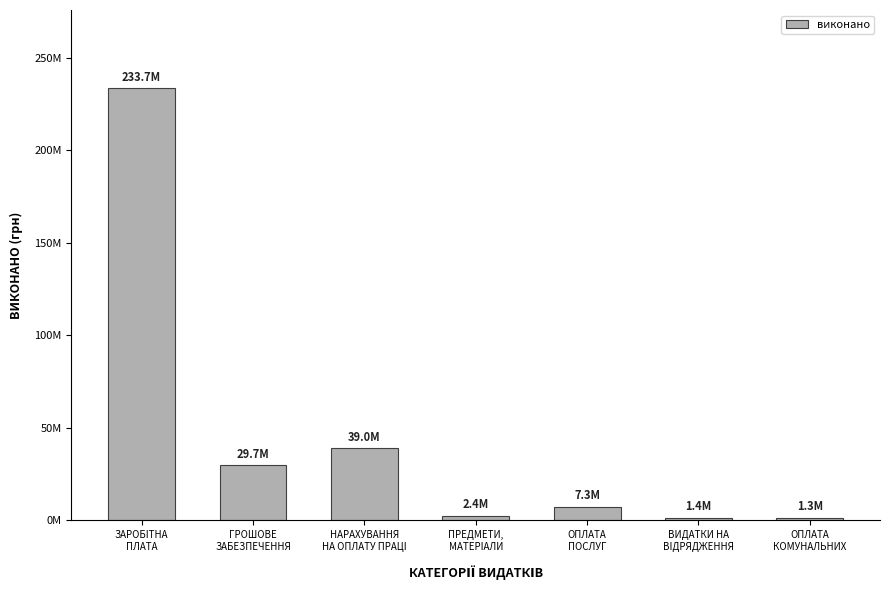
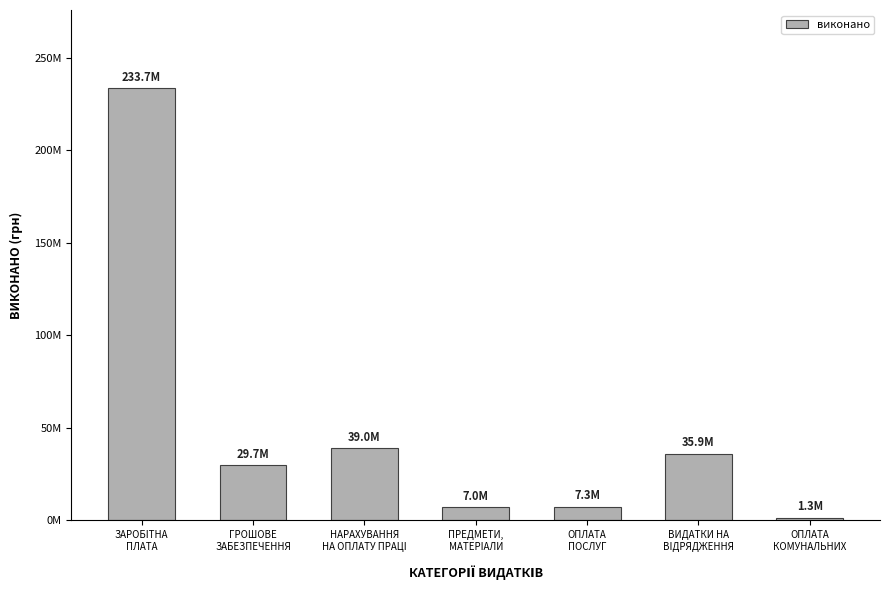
ПРЕДМЕТИ, МАТЕРІАЛИ: 2.4M -> 7.0M
ВИДАТКИ НА ВІДРЯДЖЕННЯ: 1.4M -> 35.9M
